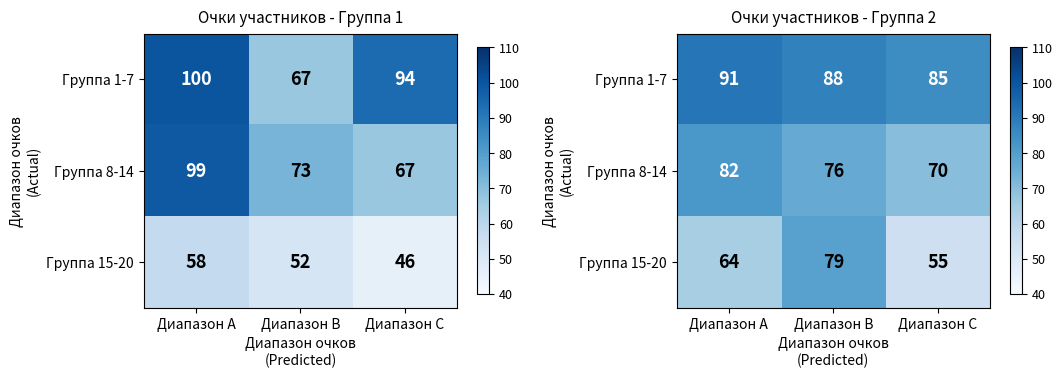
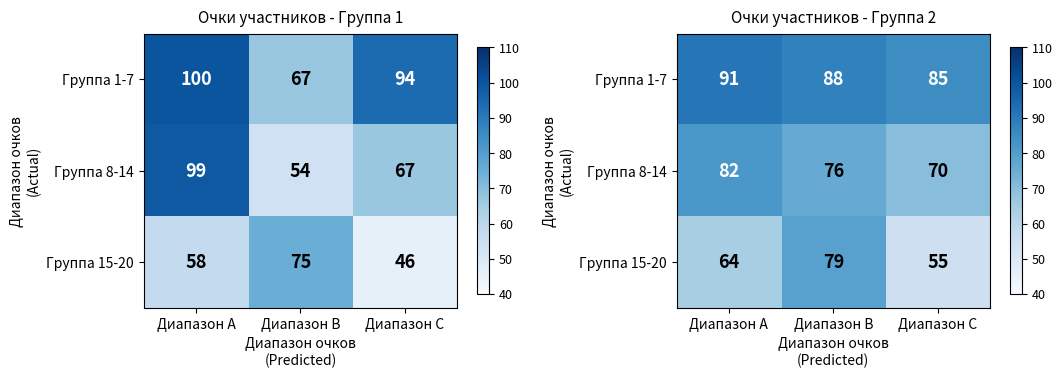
Очки участников - Группа 1, Группа 8-14, Диапазон B: 73 -> 54
Очки участников - Группа 1, Группа 15-20, Диапазон B: 52 -> 75
